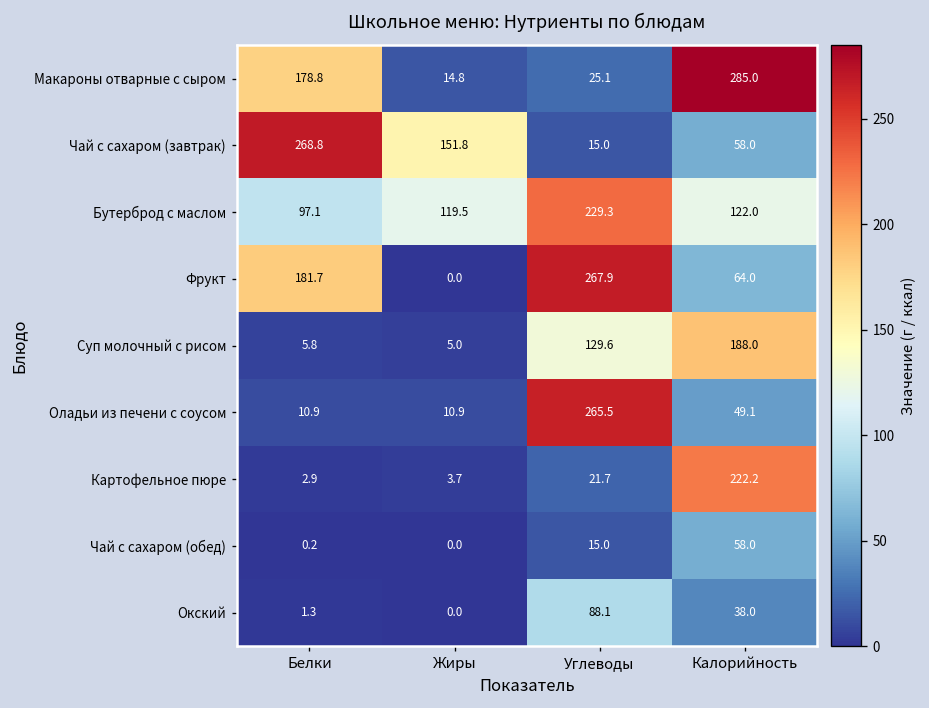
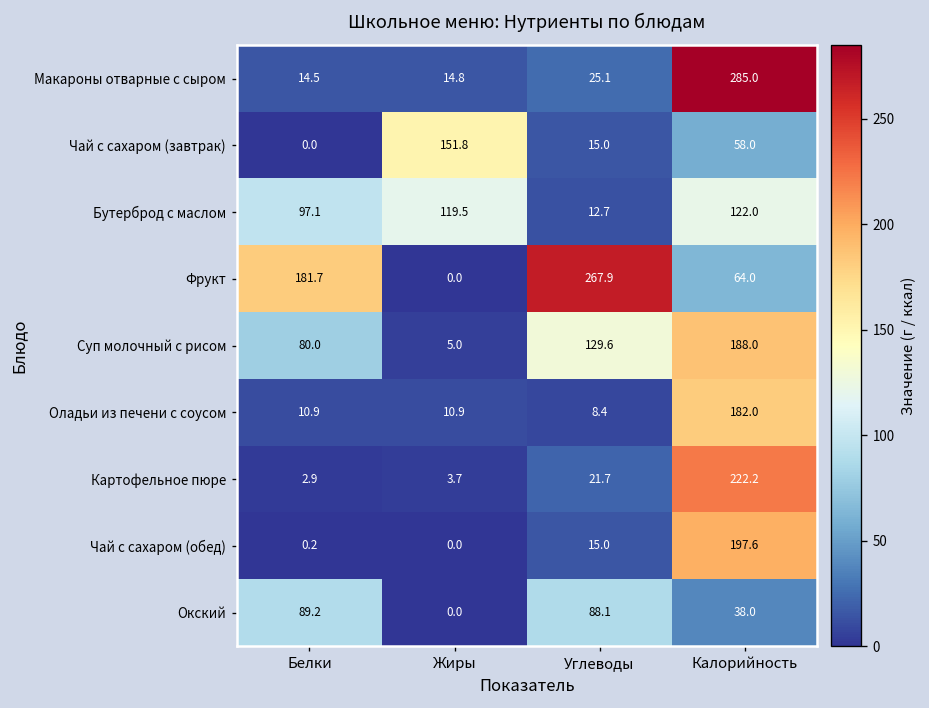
Макароны отварные с сыром, Белки: 178.8 -> 14.5
Чай с сахаром (завтрак), Белки: 268.8 -> 0.0
Бутерброд с маслом, Углеводы: 229.3 -> 12.7
Суп молочный с рисом, Белки: 5.8 -> 80.0
Оладьи из печени с соусом, Углеводы: 265.5 -> 8.4
Оладьи из печени с соусом, Калорийность: 49.1 -> 182.0
Чай с сахаром (обед), Калорийность: 58.0 -> 197.6
Окский, Белки: 1.3 -> 89.2
